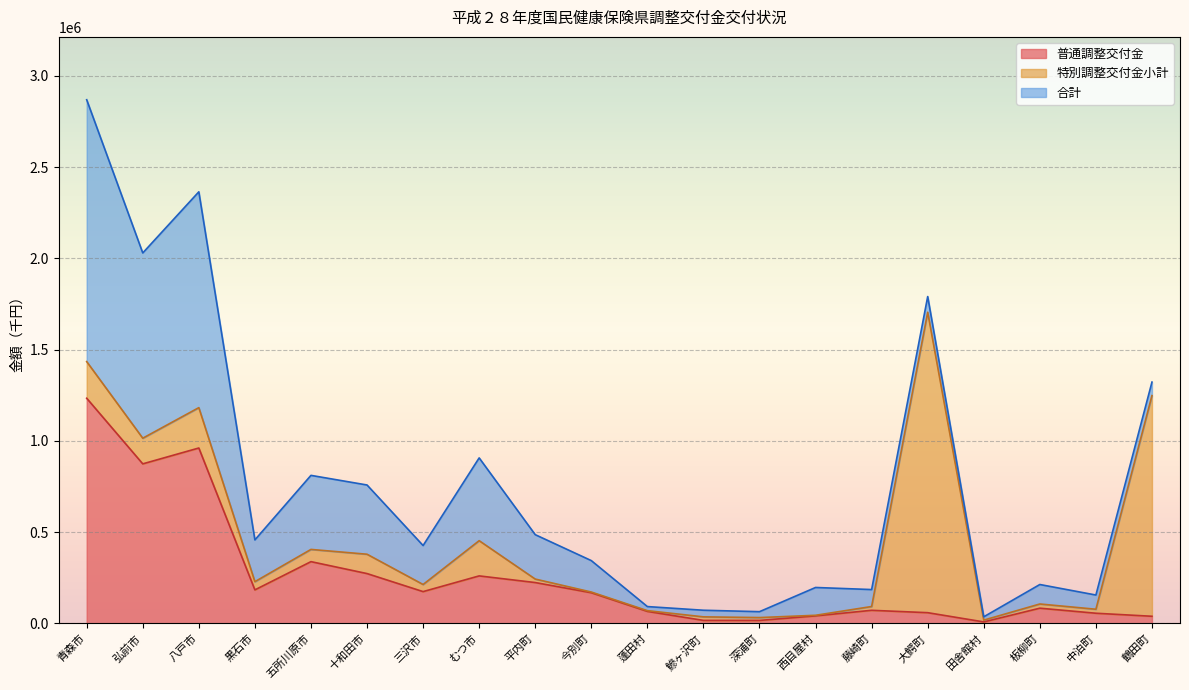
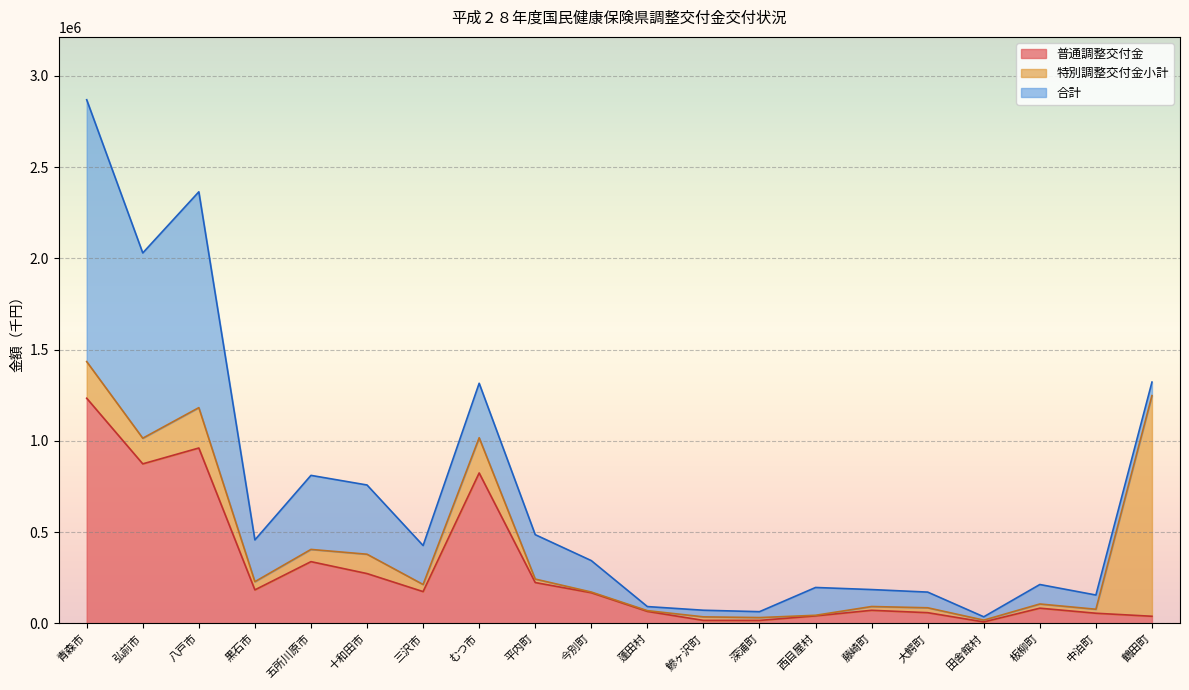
普通調整交付金, むつ市: 260000 -> 820000
合計, むつ市: 450000 -> 300000
特別調整交付金小計, 大鰐町: 1650000 -> 30000
